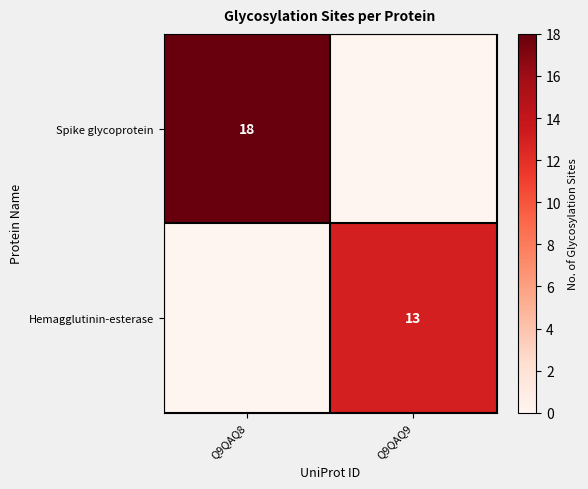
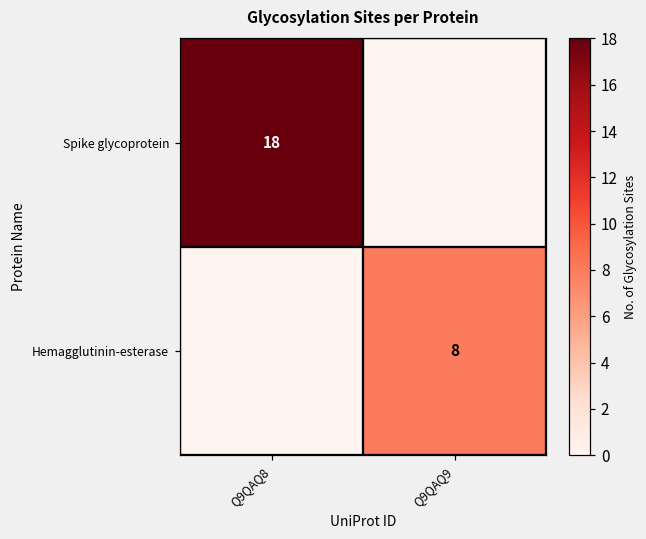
Hemagglutinin-esterase, Q9QAQ9: 13 -> 8
